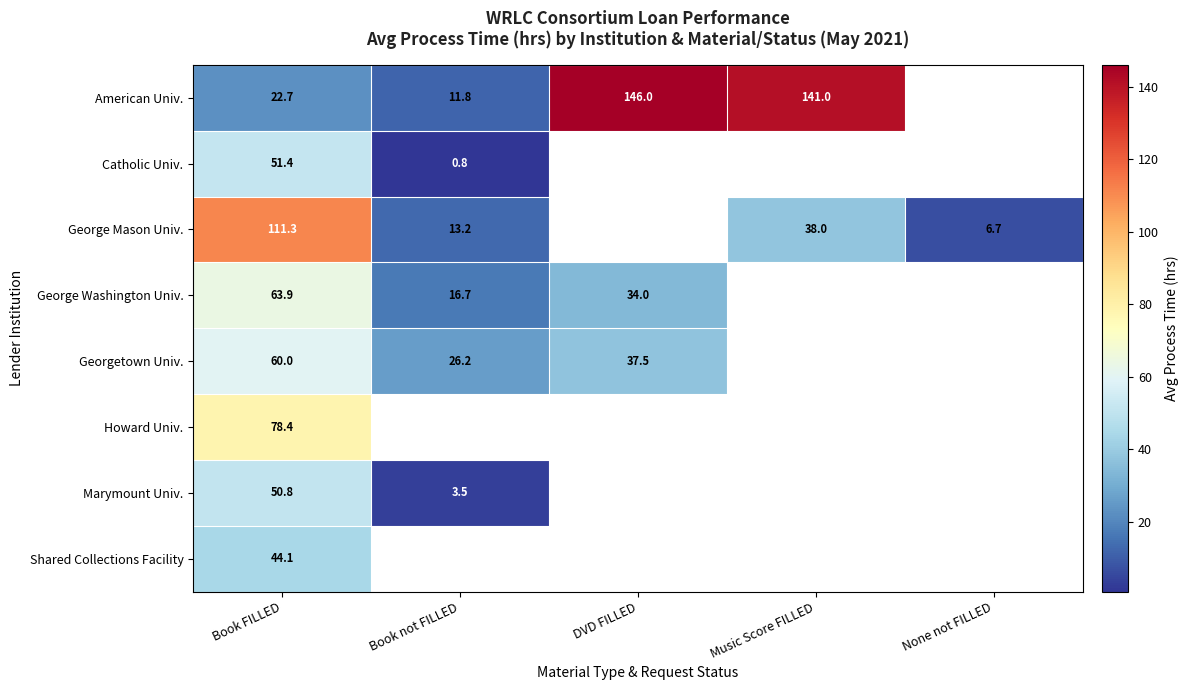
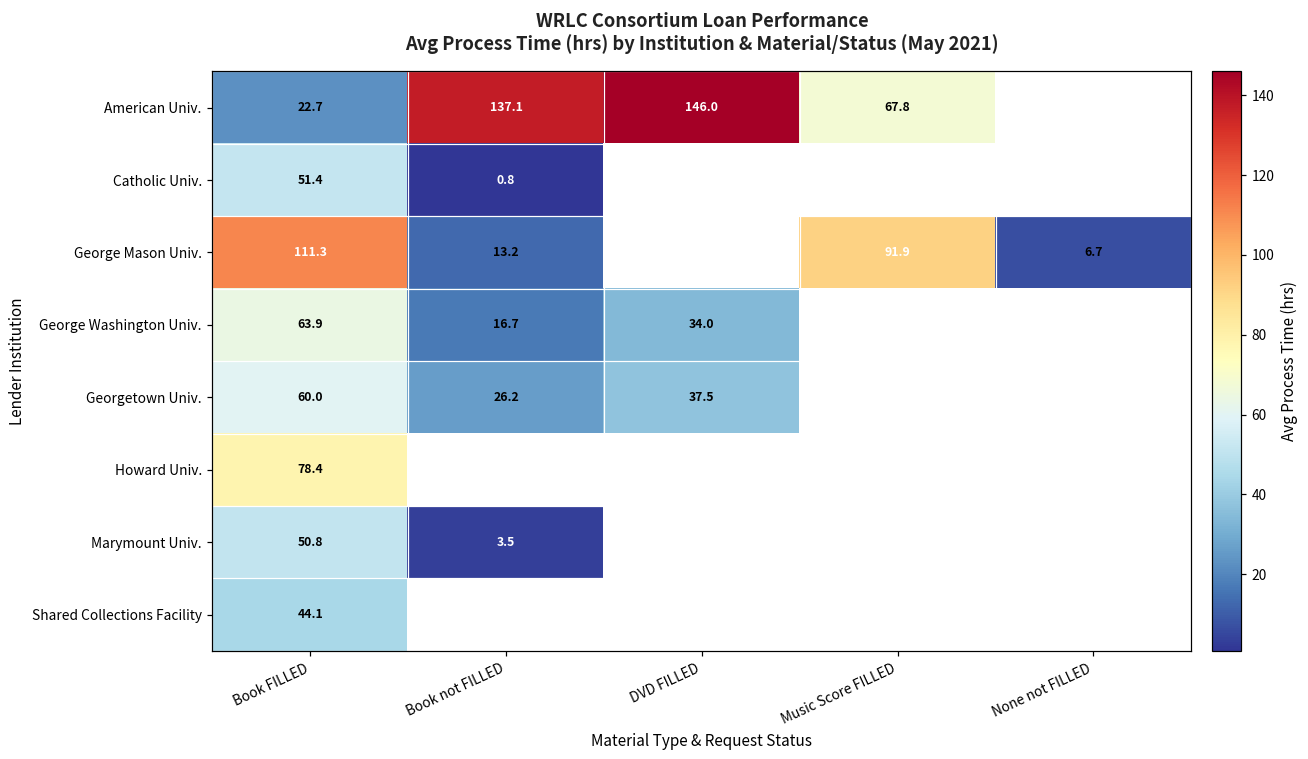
American Univ., Book not FILLED: 11.8 -> 137.1
American Univ., Music Score FILLED: 141.0 -> 67.8
George Mason Univ., Music Score FILLED: 38.0 -> 91.9
